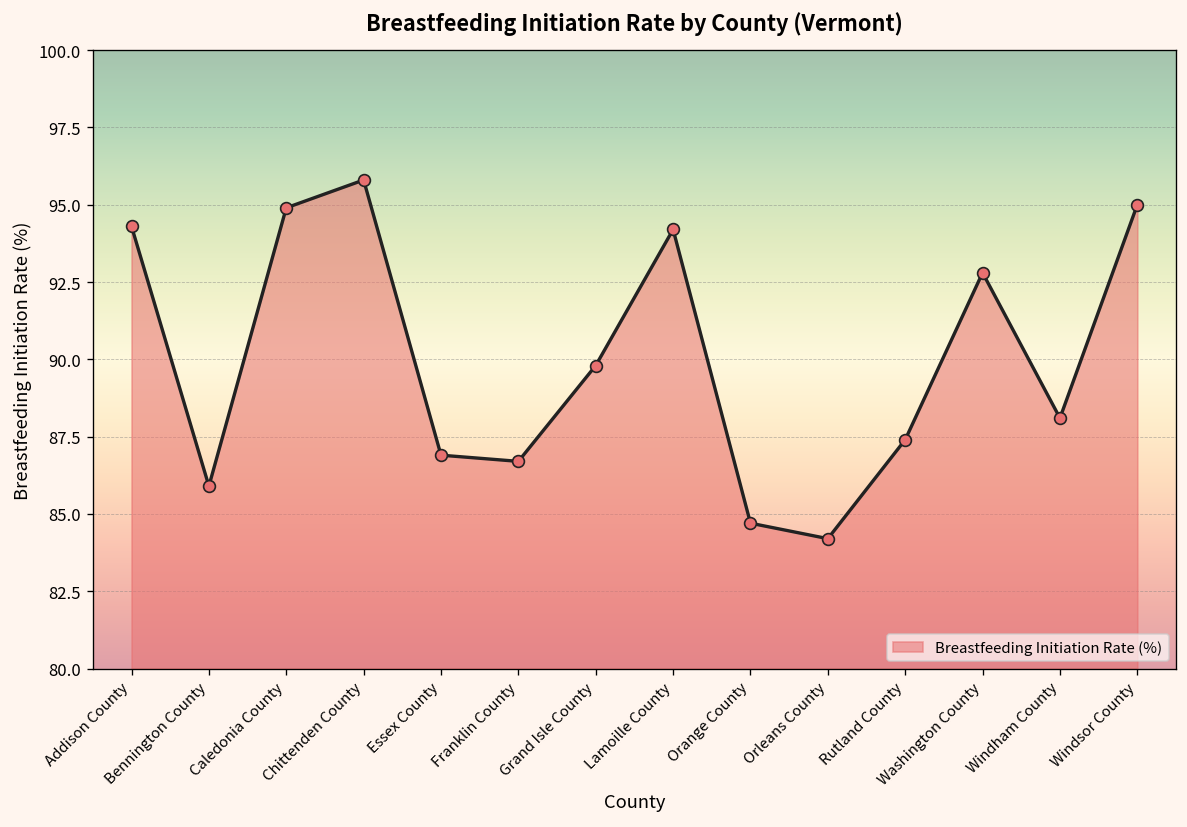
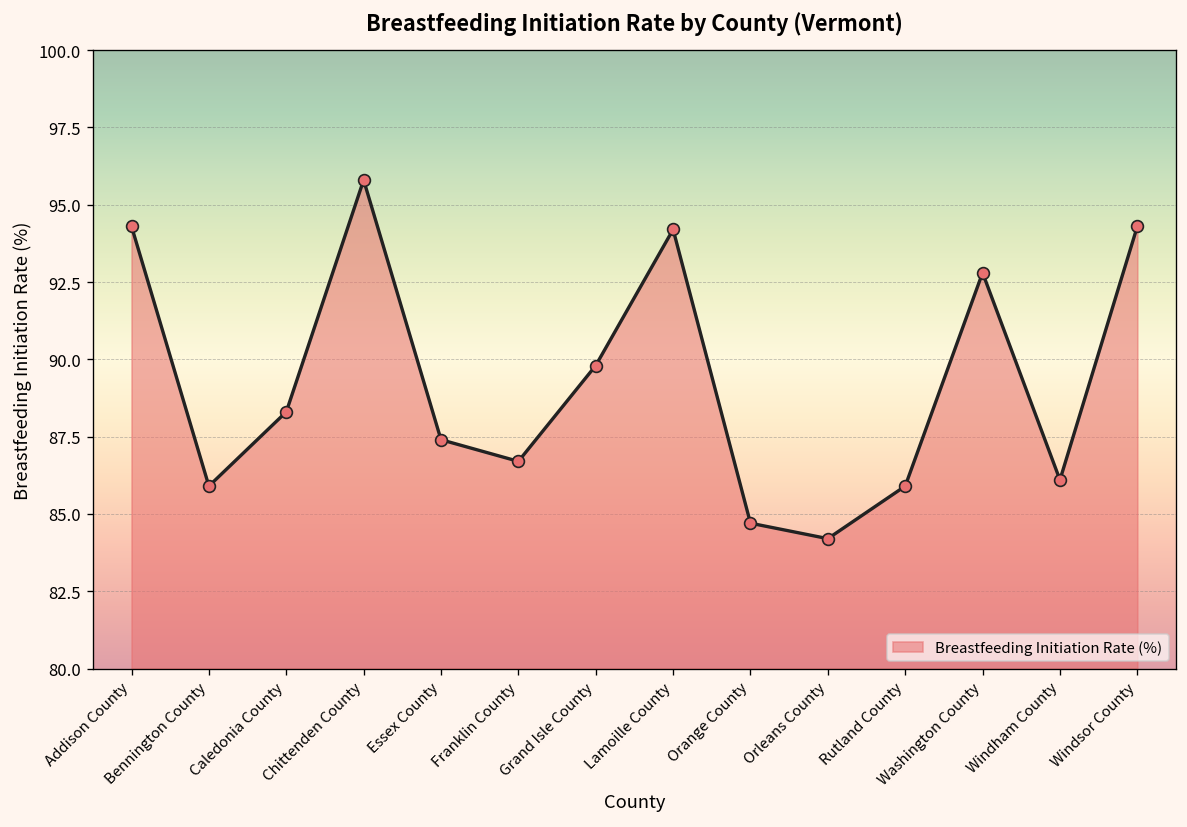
Caledonia County: 94.9 -> 88.3
Essex County: 86.9 -> 87.4
Rutland County: 87.4 -> 85.9
Windham County: 88.1 -> 86.1
Windsor County: 95.0 -> 94.3
